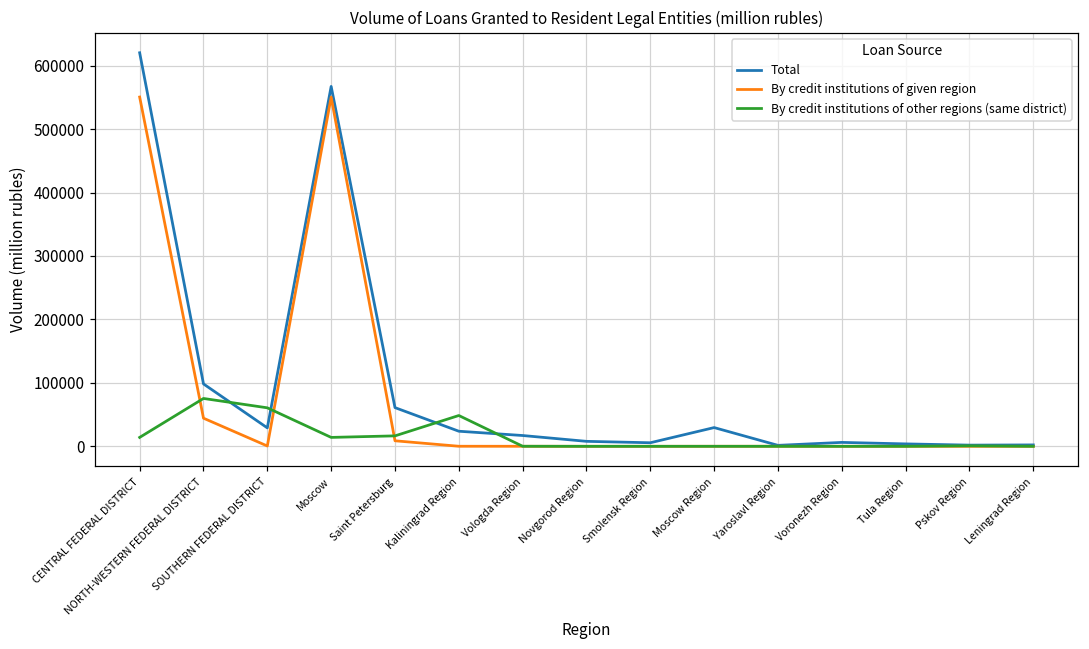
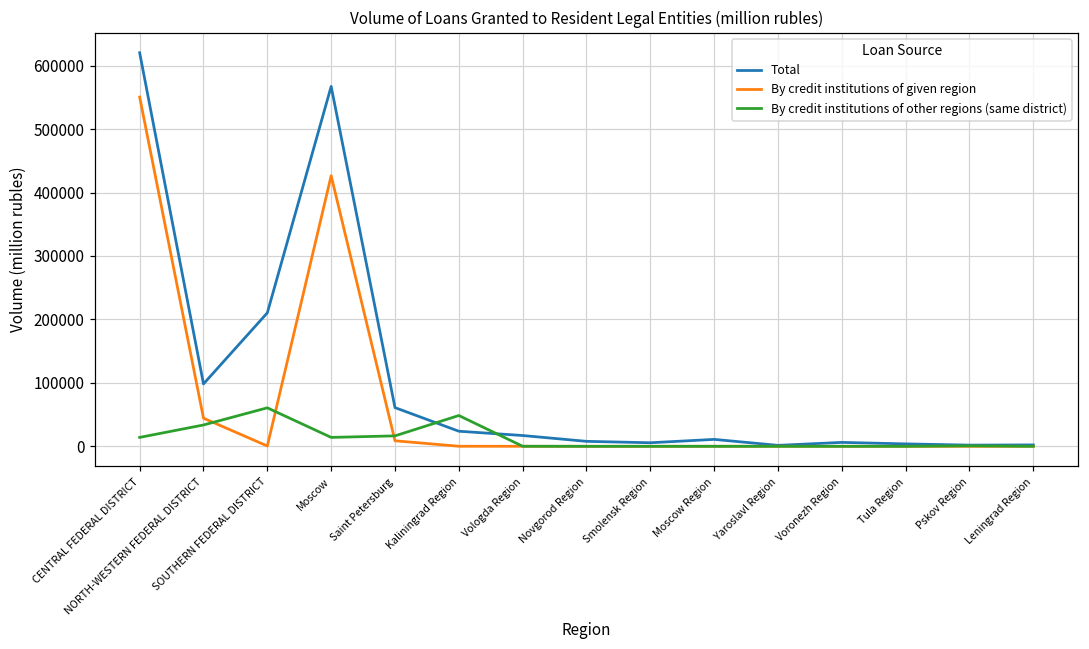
By credit institutions of other regions (same district), NORTH-WESTERN FEDERAL DISTRICT: 80000 -> 30000
Total, SOUTHERN FEDERAL DISTRICT: 30000 -> 210000
By credit institutions of given region, Moscow: 550000 -> 430000
Total, Moscow Region: 30000 -> 10000
